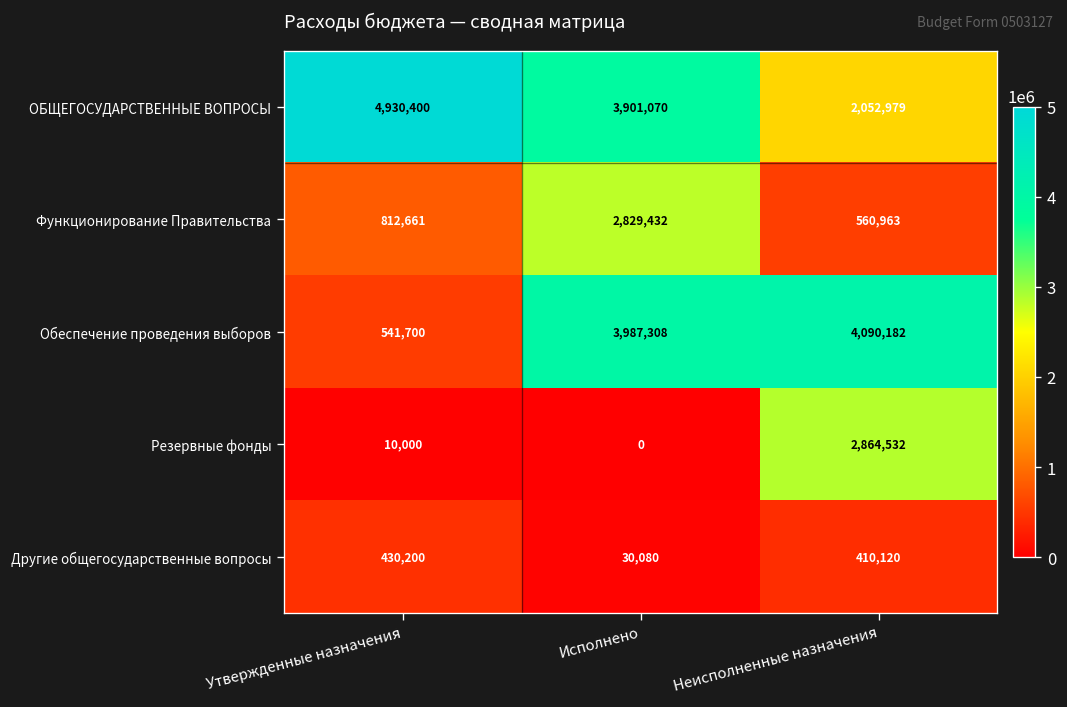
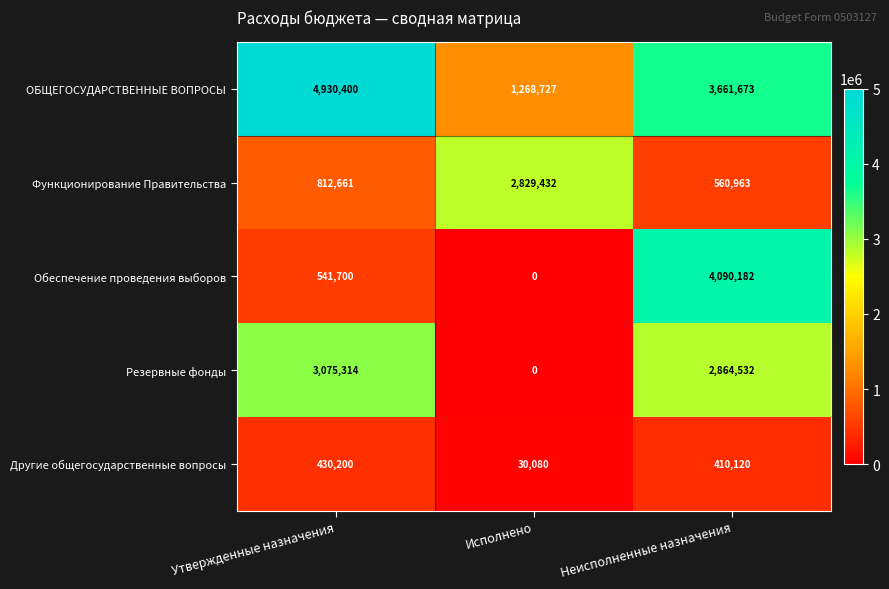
ОБЩЕГОСУДАРСТВЕННЫЕ ВОПРОСЫ, Исполнено: 3,901,070 -> 1,268,727
ОБЩЕГОСУДАРСТВЕННЫЕ ВОПРОСЫ, Неисполненные назначения: 2,052,979 -> 3,661,673
Обеспечение проведения выборов, Исполнено: 3,987,308 -> 0
Резервные фонды, Утвержденные назначения: 10,000 -> 3,075,314
